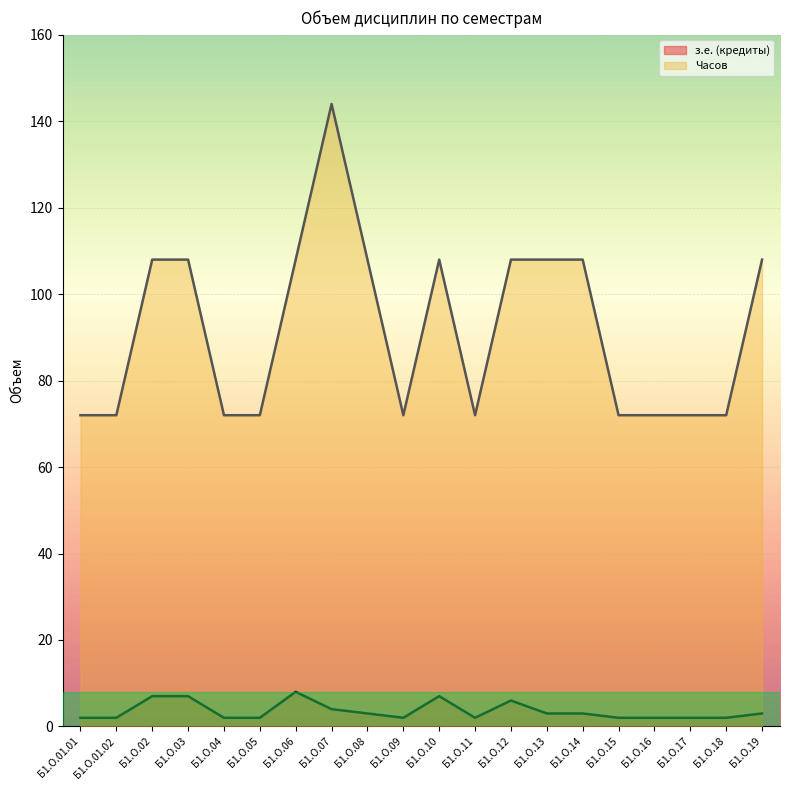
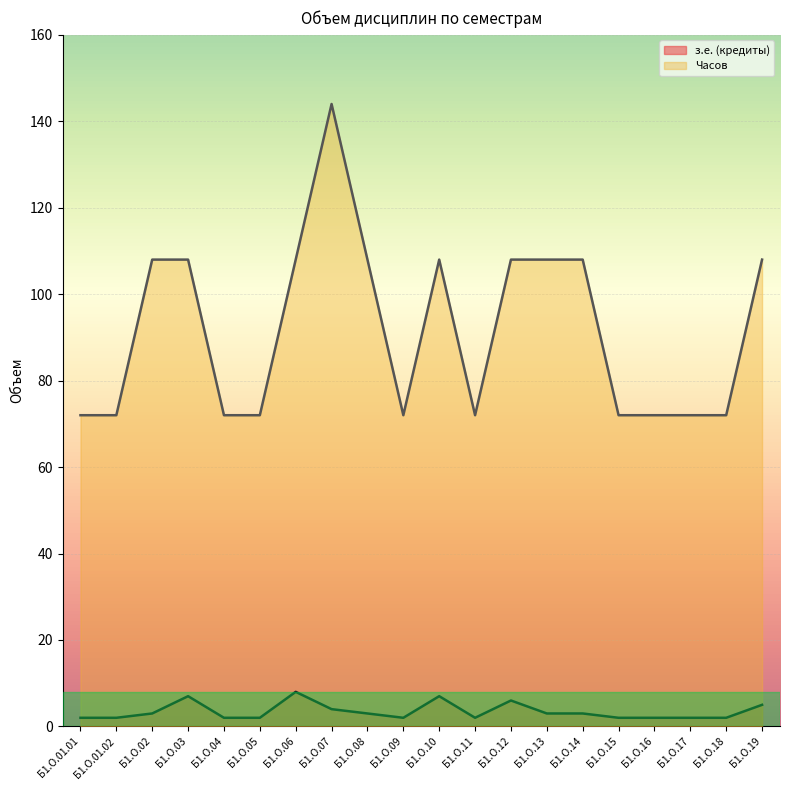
з.е. (кредиты), Б1.О.02: 7 -> 3
з.е. (кредиты), Б1.О.19: 3 -> 5
